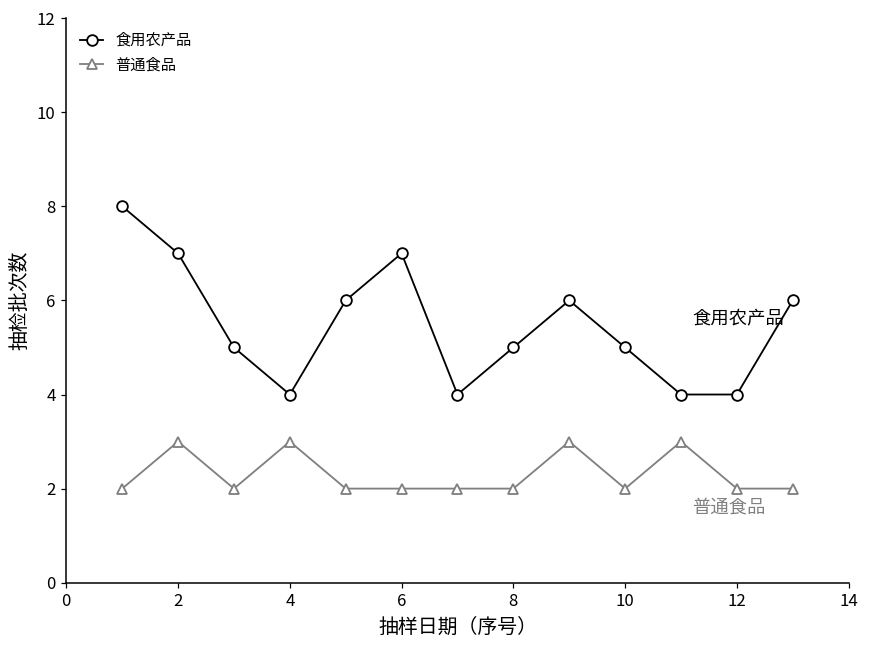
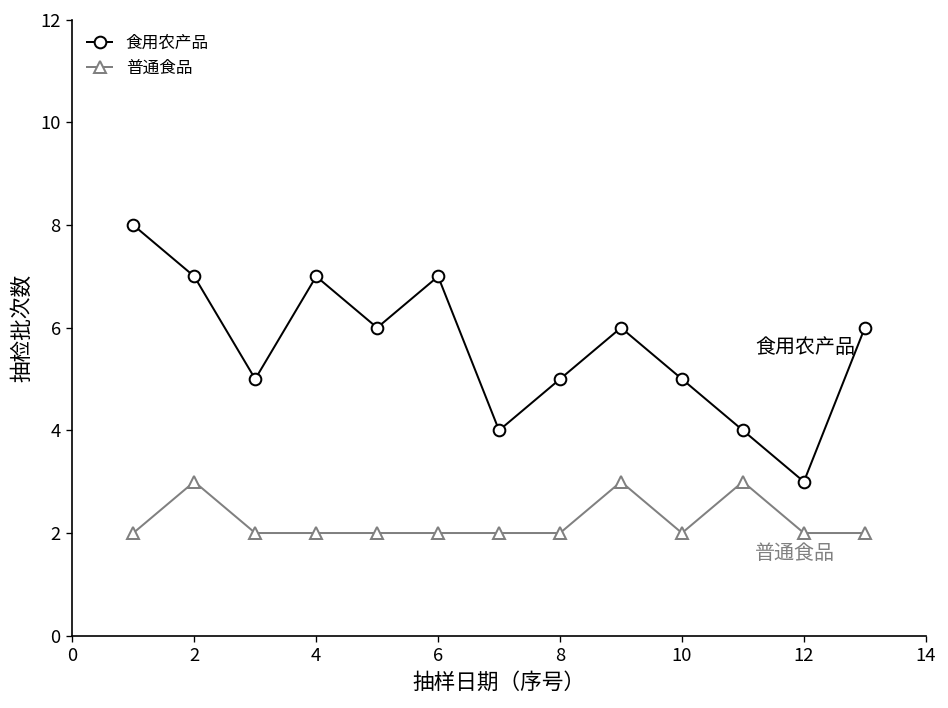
食用农产品, 4: 4 -> 7
普通食品, 4: 3 -> 2
食用农产品, 12: 4 -> 3
